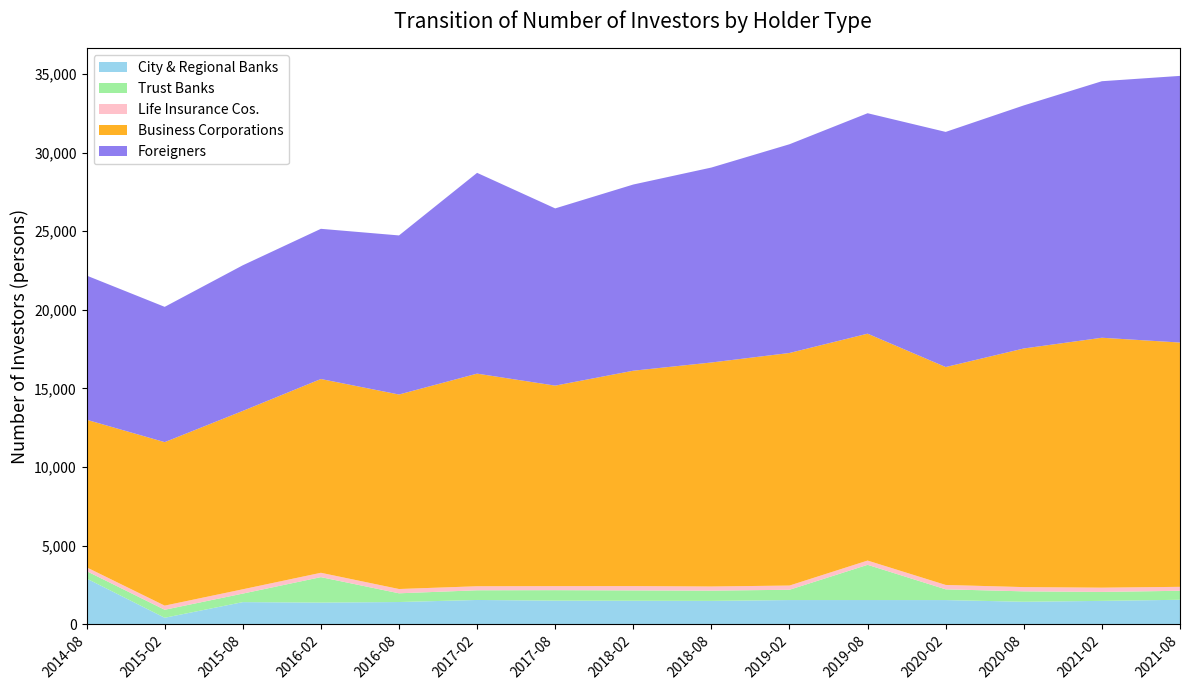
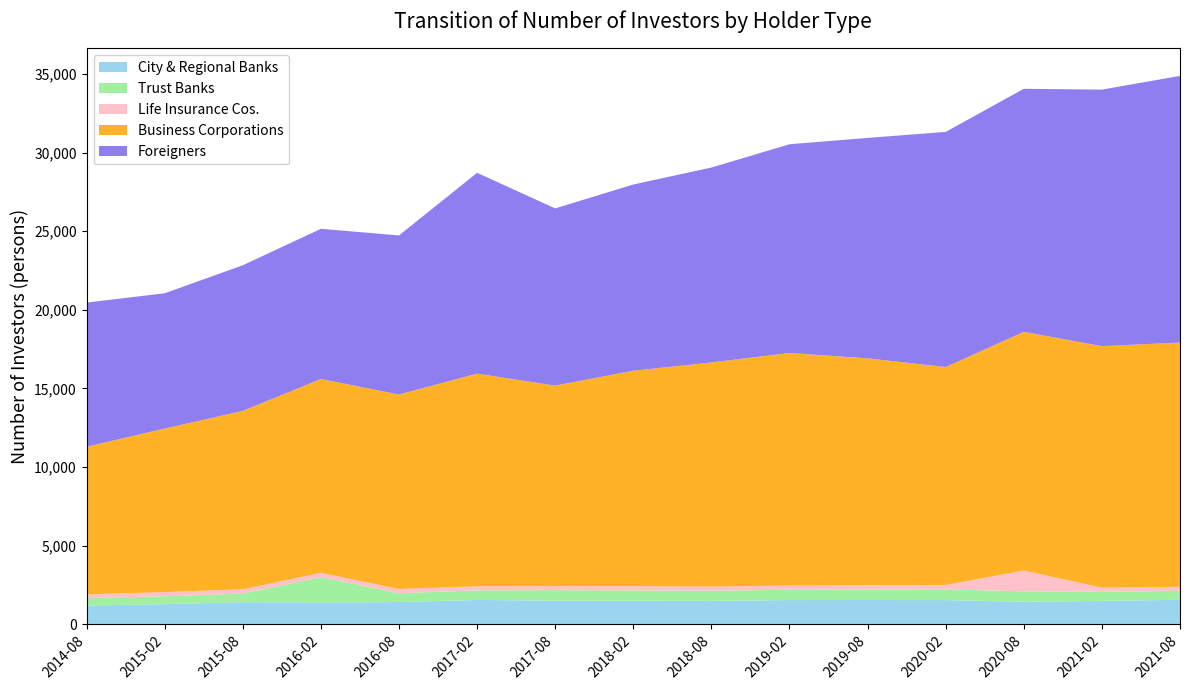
City & Regional Banks, 2014-08: 2,900 -> 1,200
City & Regional Banks, 2015-02: 400 -> 1,300
Trust Banks, 2019-08: 2,200 -> 700
Life Insurance Cos., 2020-08: 300 -> 1,300
Business Corporations, 2021-02: 15,900 -> 15,400
